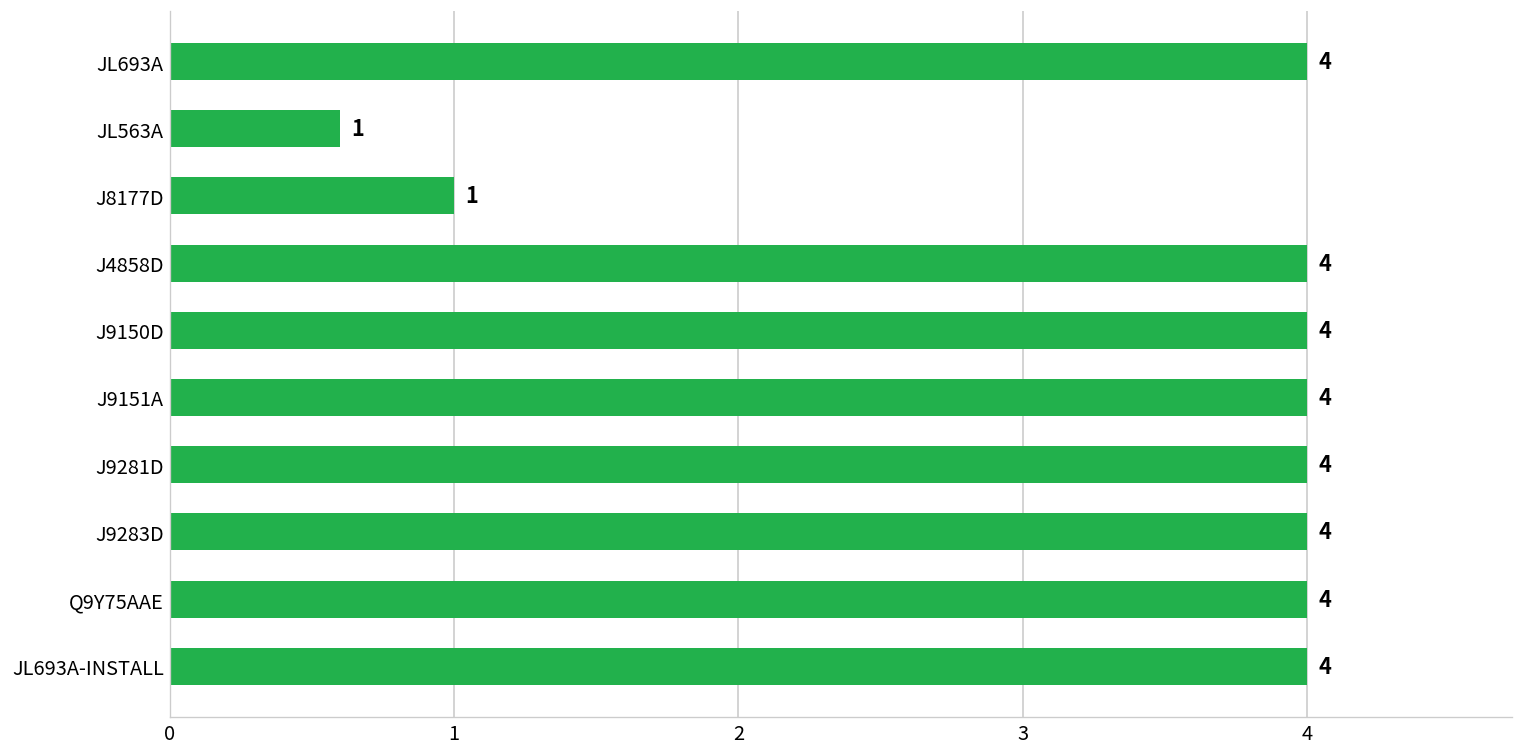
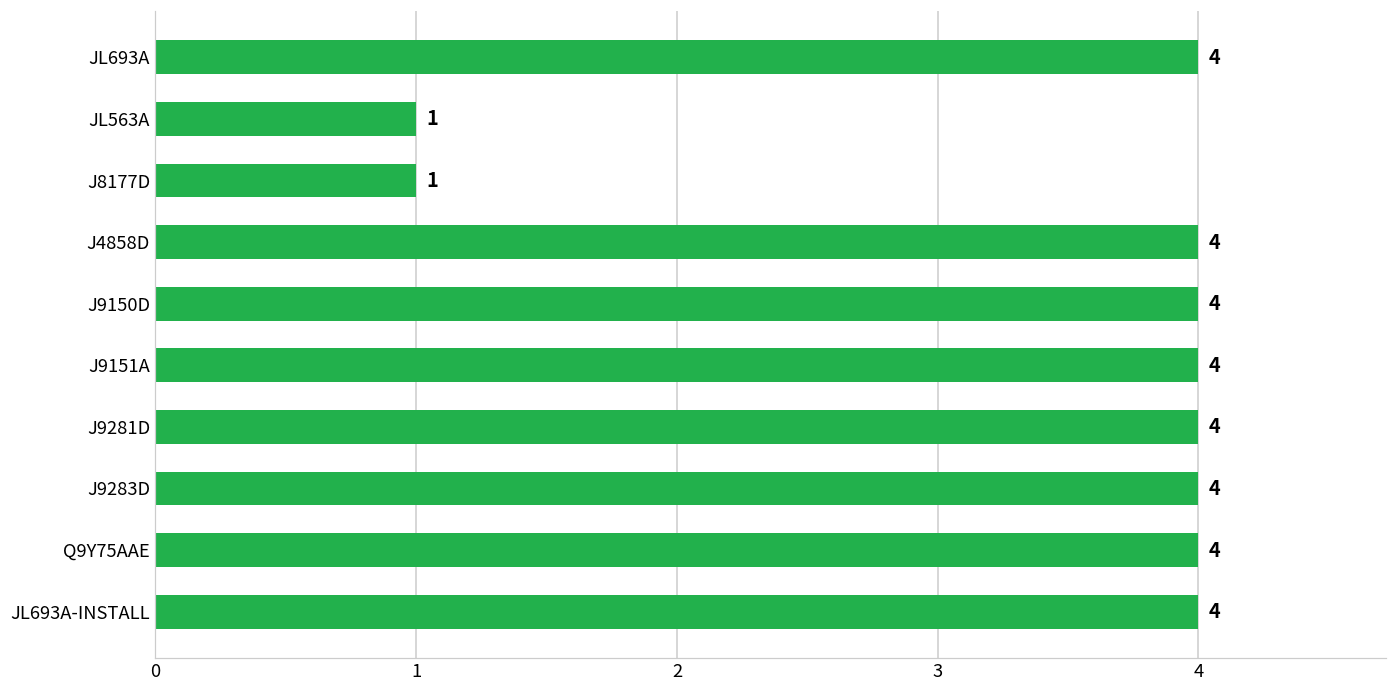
JL563A: 0.6 -> 1.0
